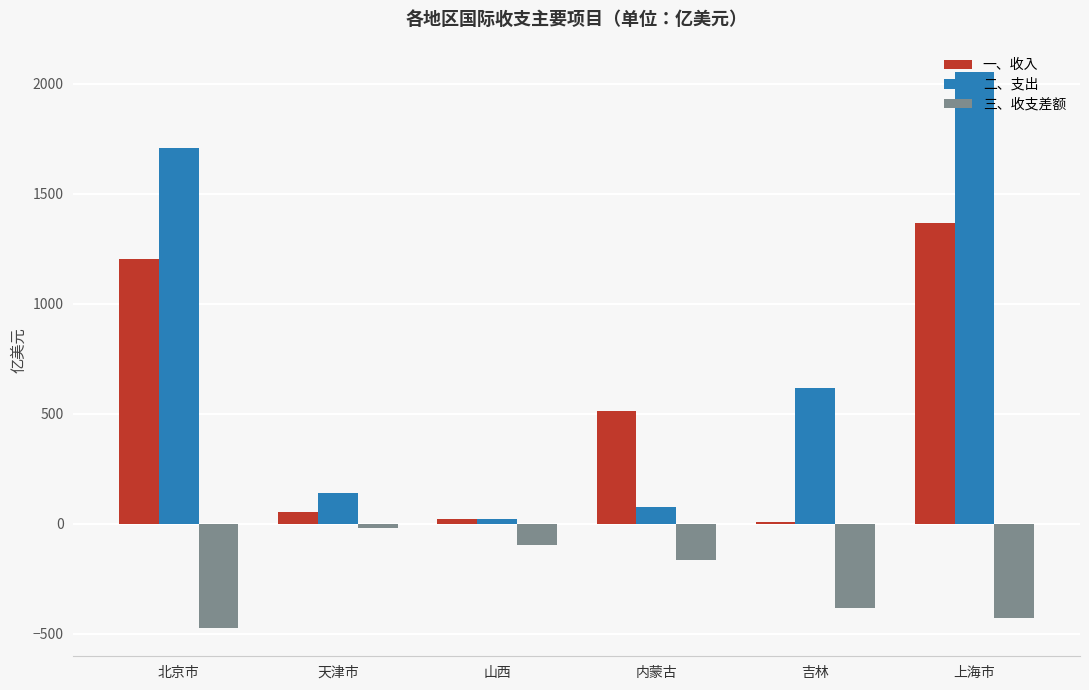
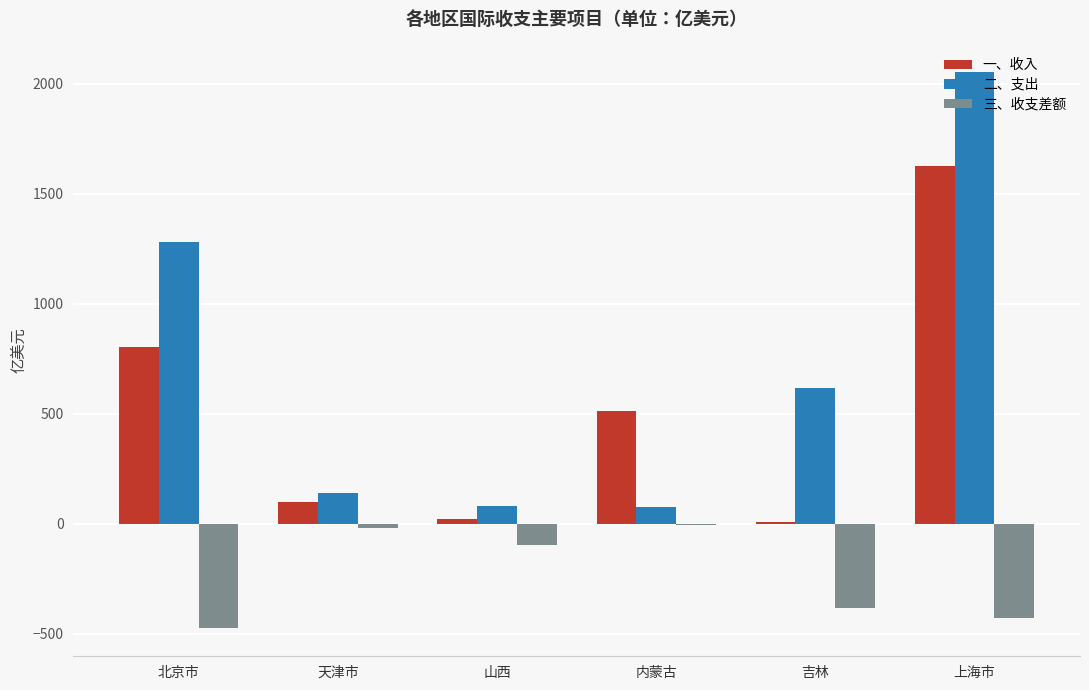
一、收入, 北京市: 1200 -> 800
二、支出, 北京市: 1710 -> 1280
一、收入, 天津市: 50 -> 100
二、支出, 山西: 20 -> 80
三、收支差额, 内蒙古: -160 -> 0
一、收入, 上海市: 1370 -> 1630
